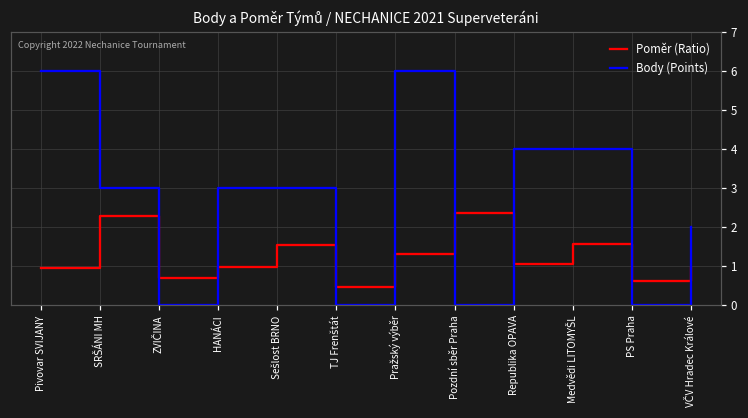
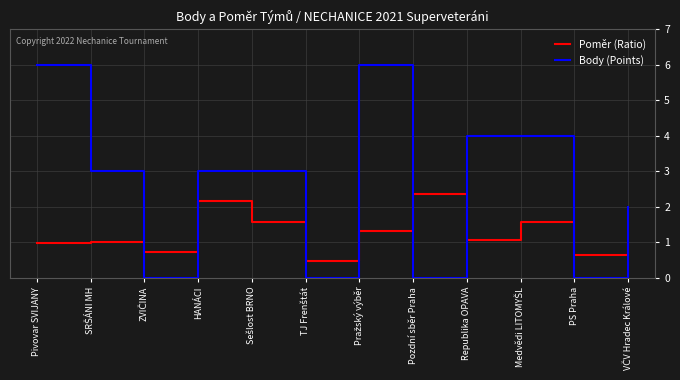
Poměr (Ratio), SRŠÁNI MH: 2.3 -> 1.0
Poměr (Ratio), HANÁCI: 1.0 -> 2.2
